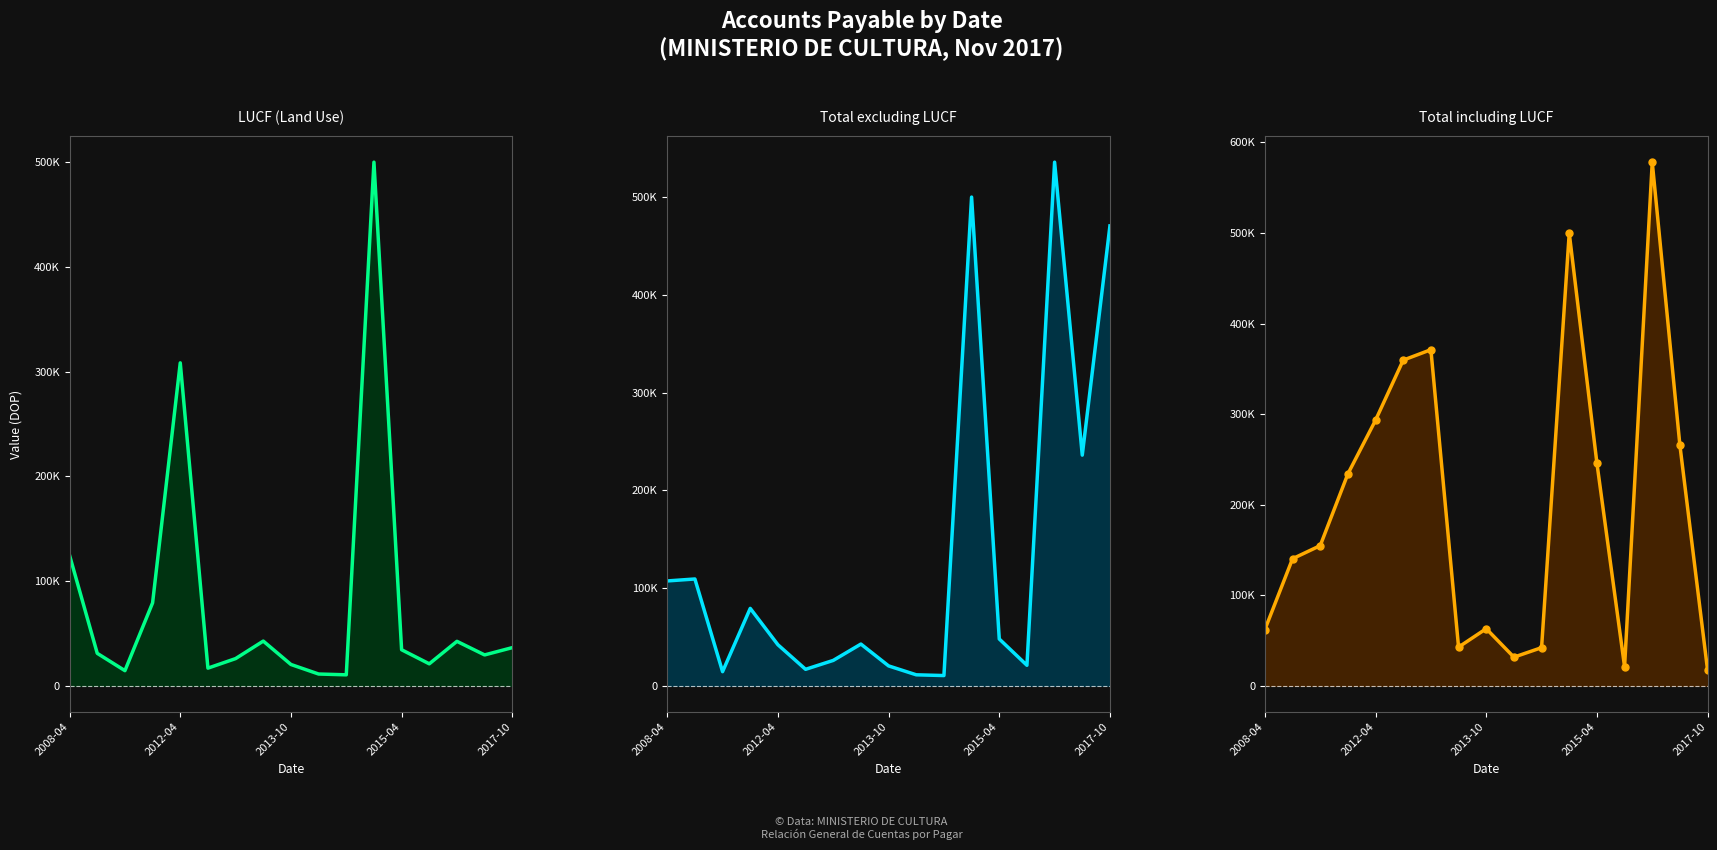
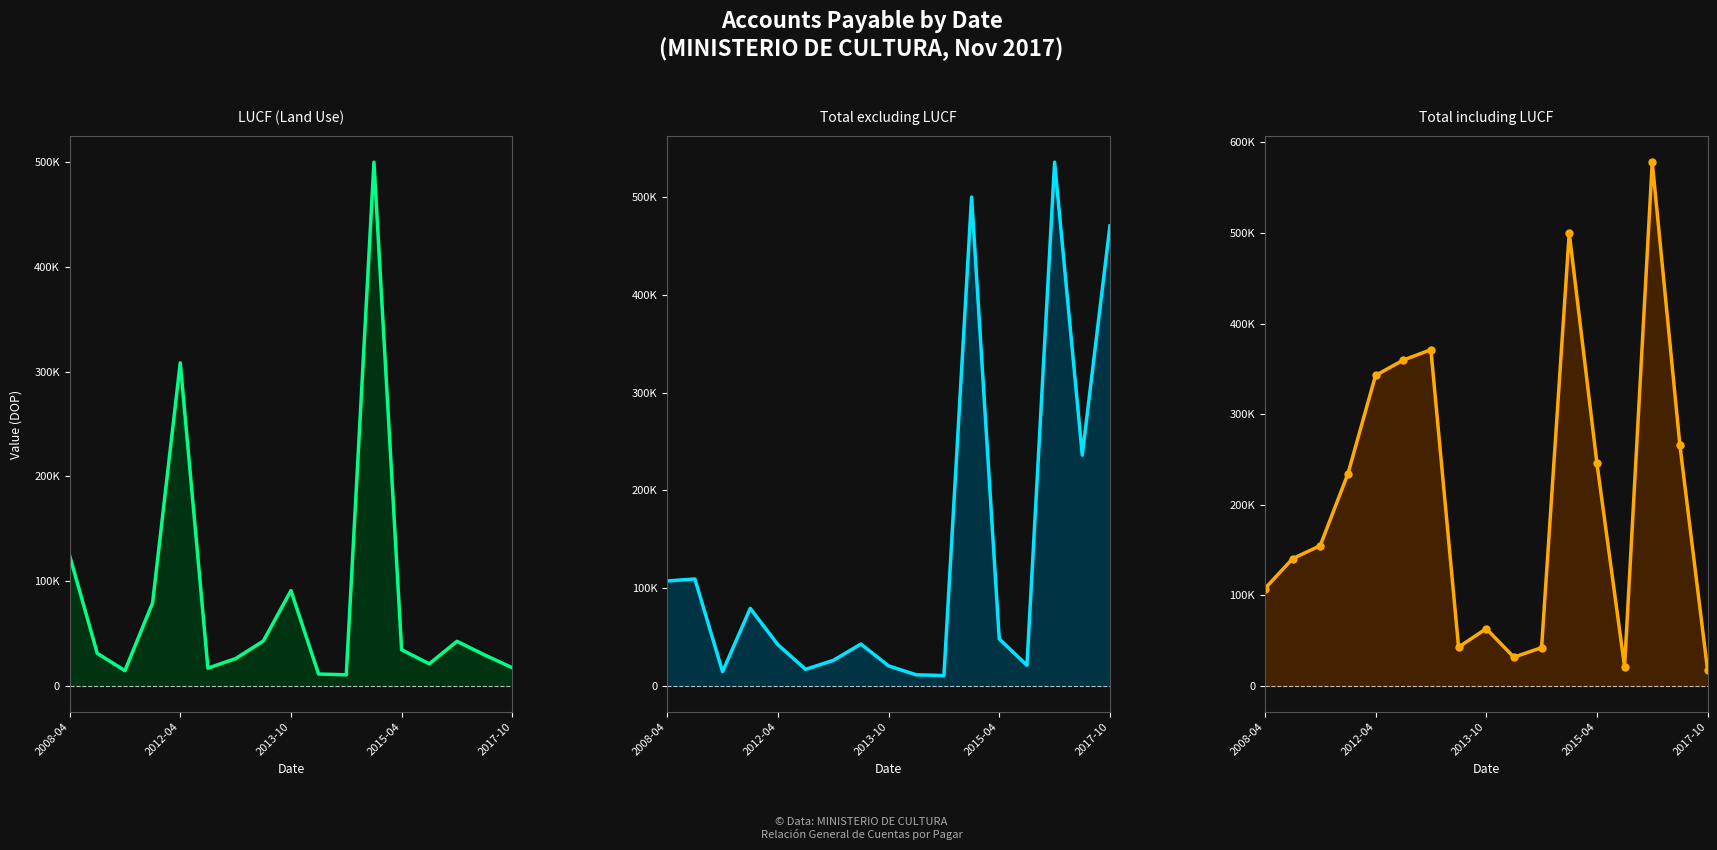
LUCF (Land Use), 2013-10: 20000 -> 91000
LUCF (Land Use), 2017-10: 36000 -> 17000
Total including LUCF, 2008-04: 60000 -> 110000
Total including LUCF, 2012-04: 290000 -> 340000
